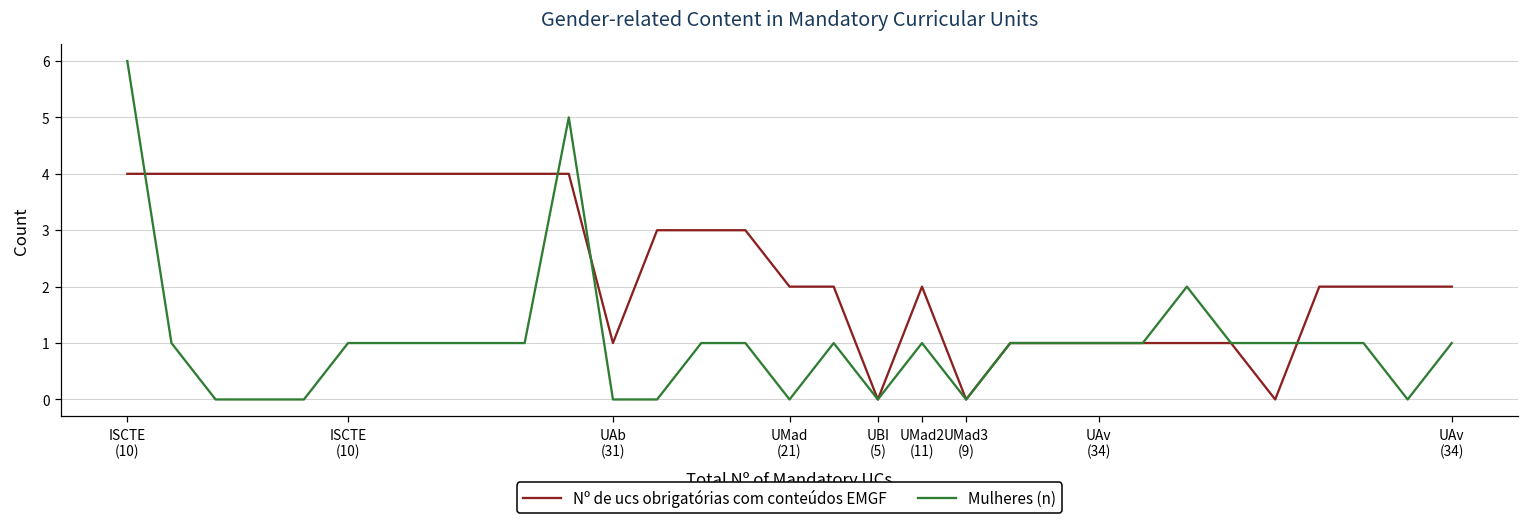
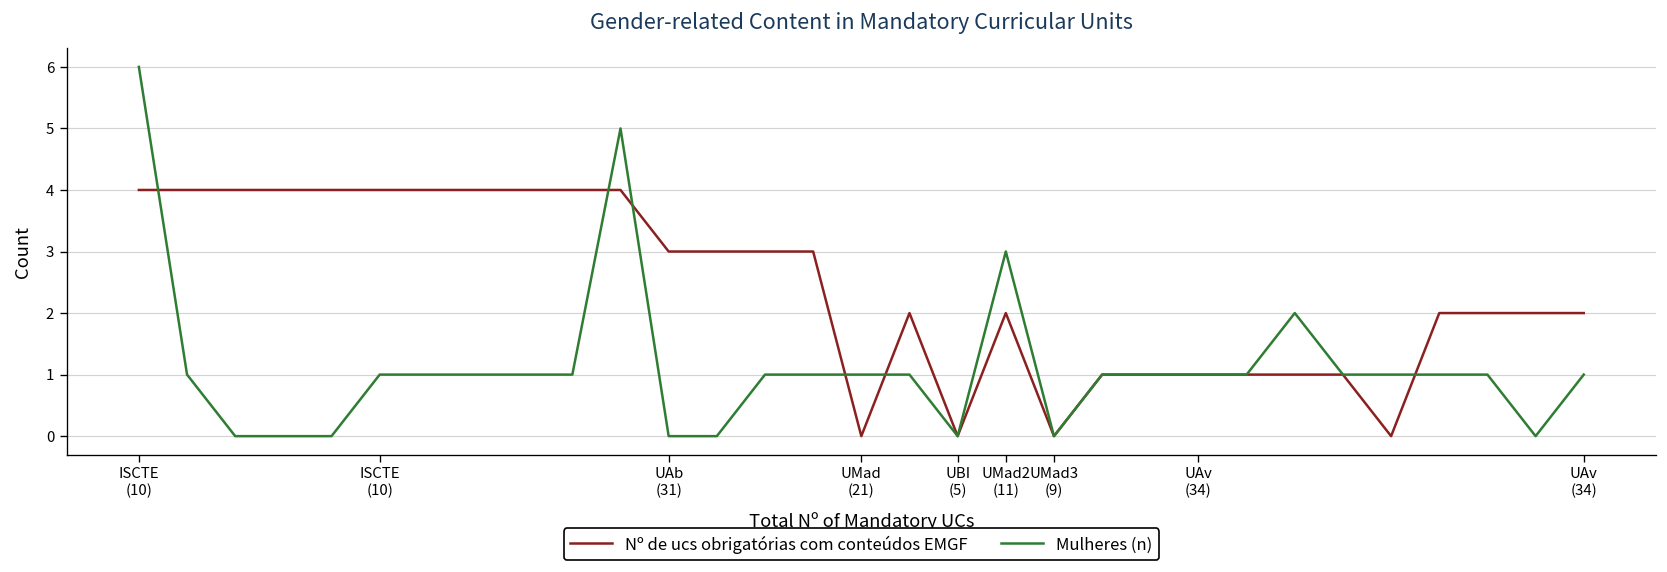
Nº de ucs obrigatórias com conteúdos EMGF, UAb (31): 1 -> 3
Nº de ucs obrigatórias com conteúdos EMGF, UMad (21): 2 -> 0
Mulheres (n), UMad (21): 0 -> 1
Mulheres (n), UMad2 (11): 1 -> 3
